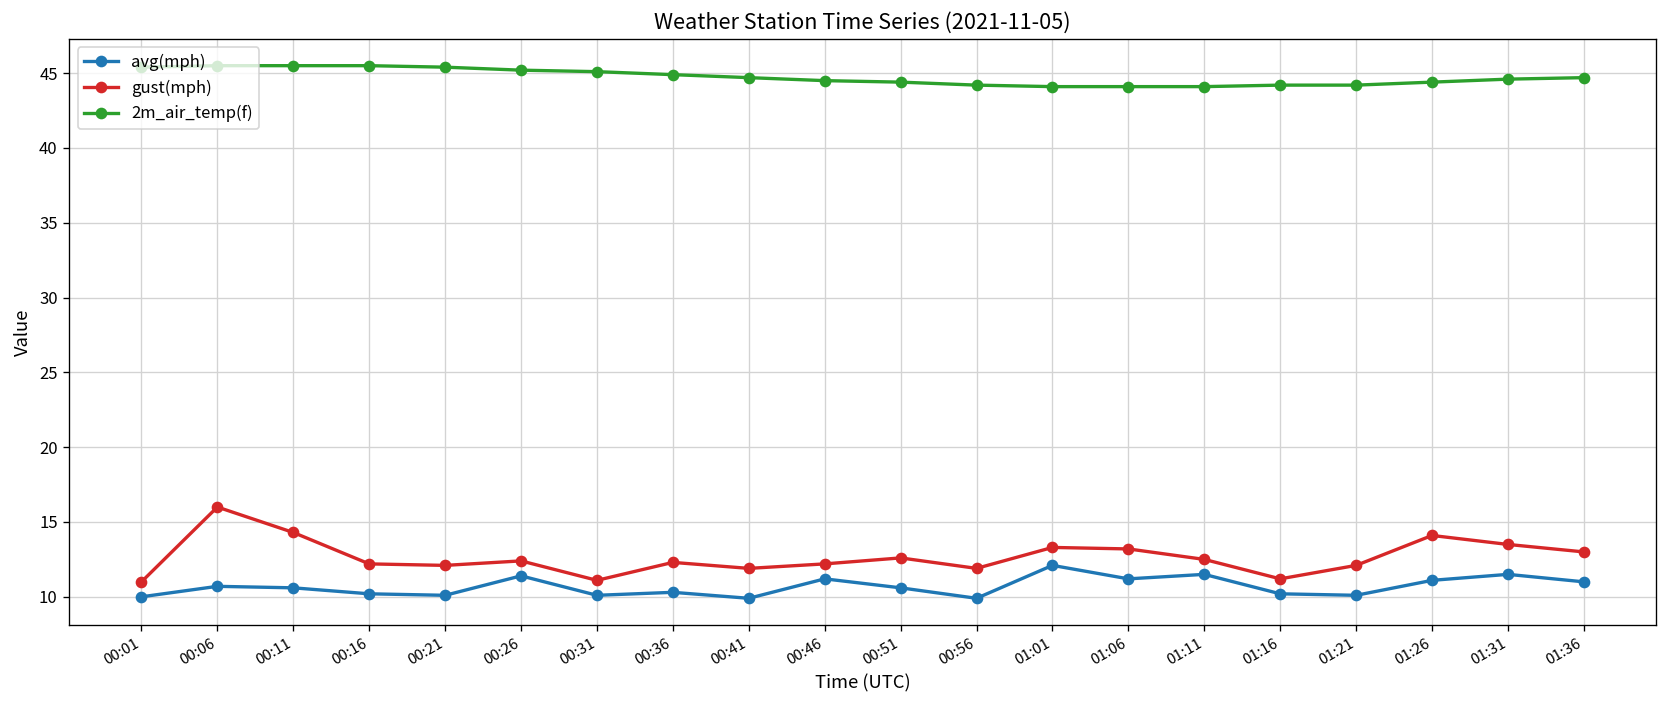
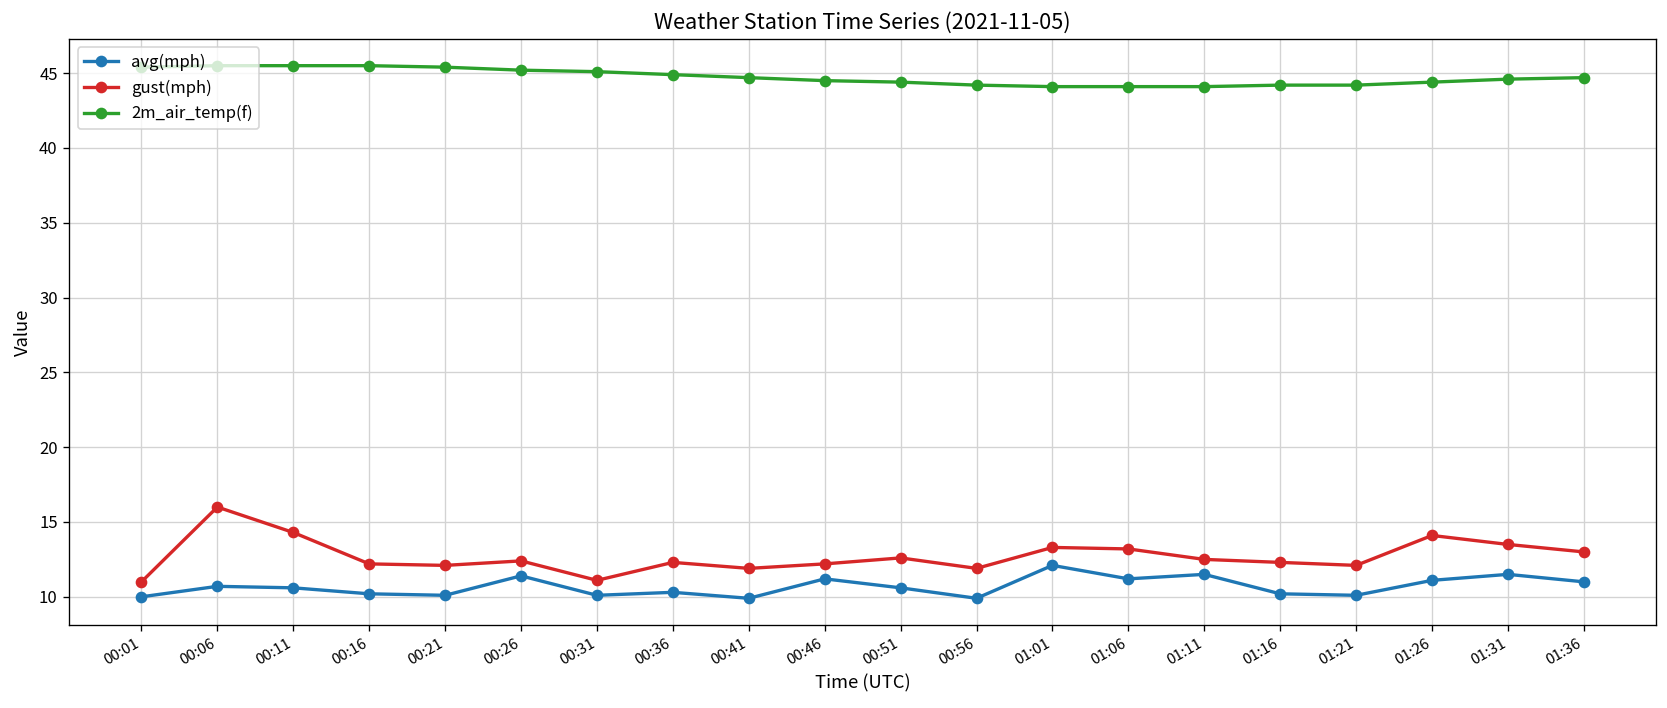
gust(mph), 01:16: 11.2 -> 12.3
